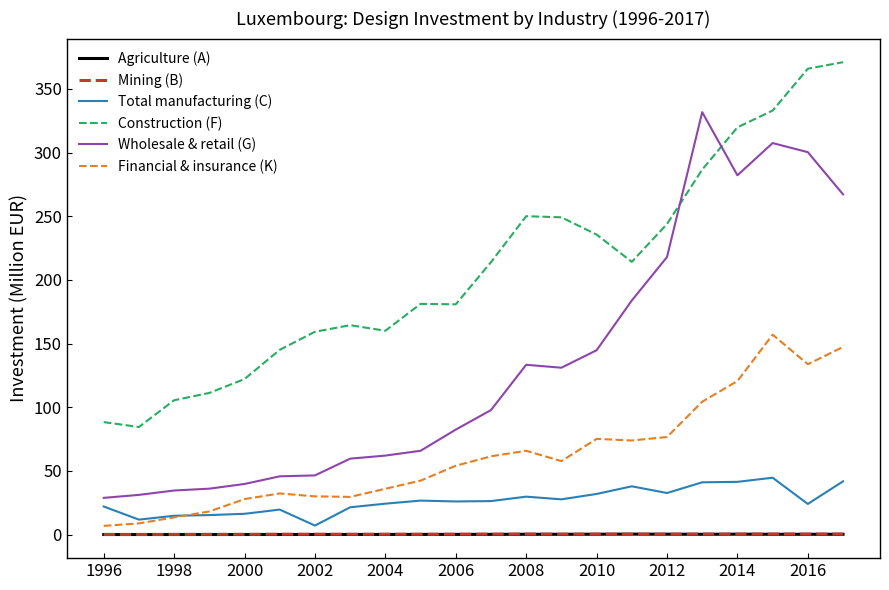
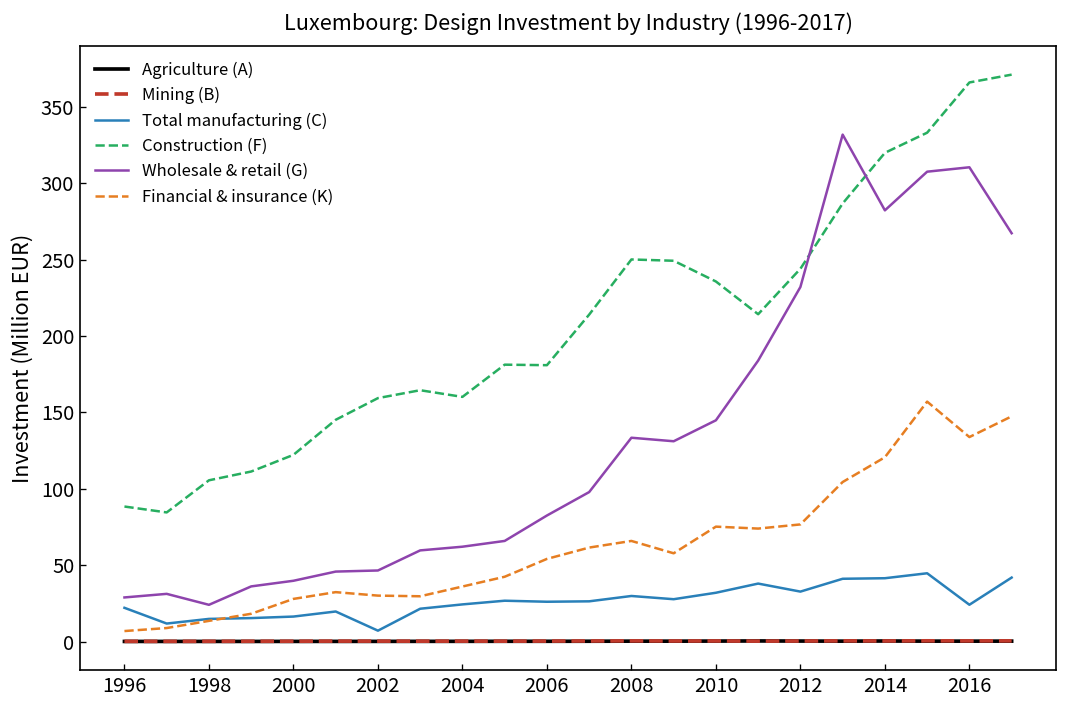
Wholesale & retail (G), 1998: 35 -> 24
Wholesale & retail (G), 2012: 218 -> 232
Wholesale & retail (G), 2016: 300 -> 310
